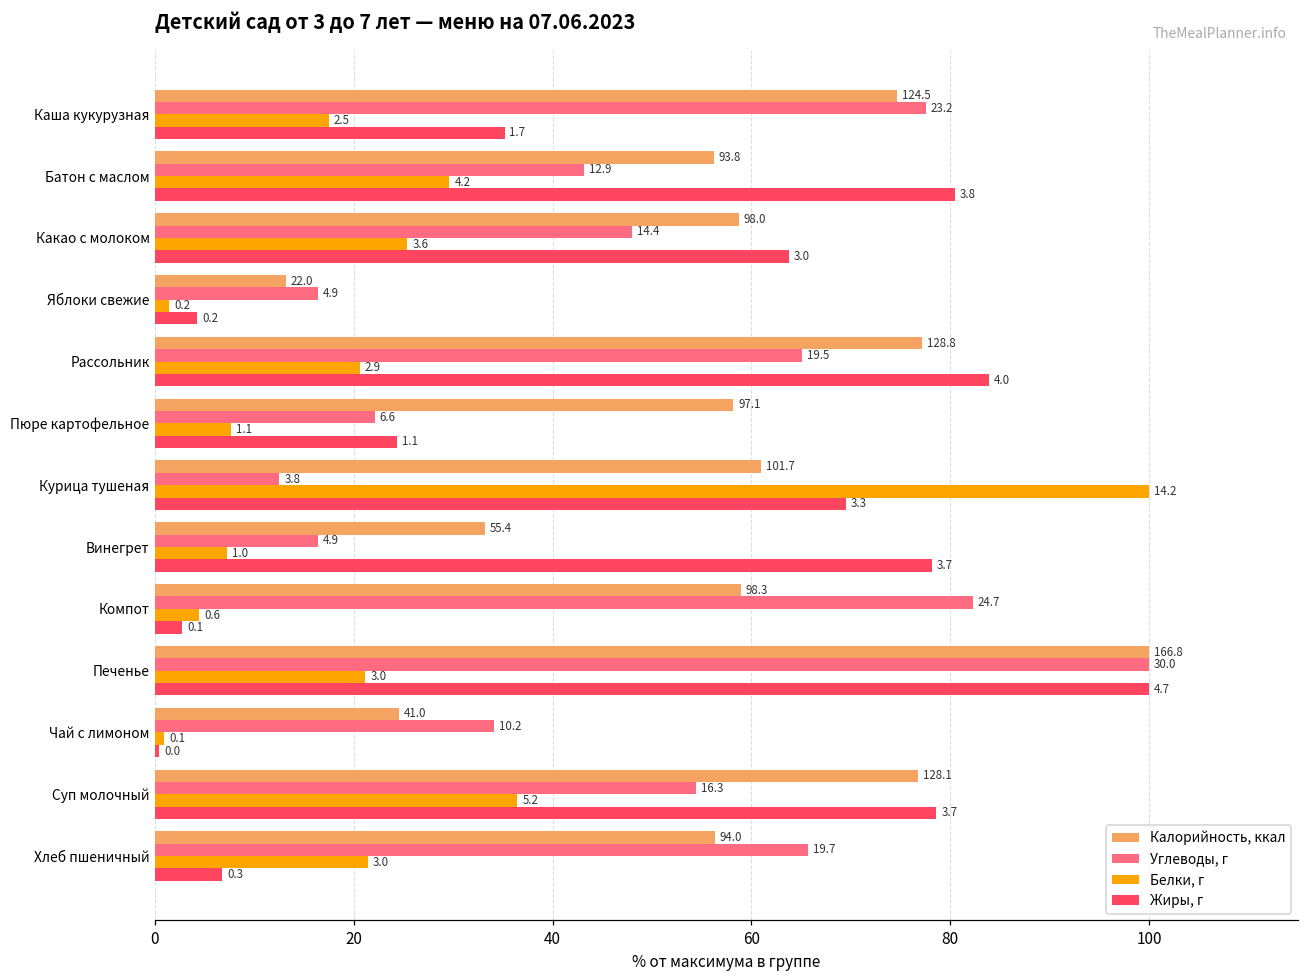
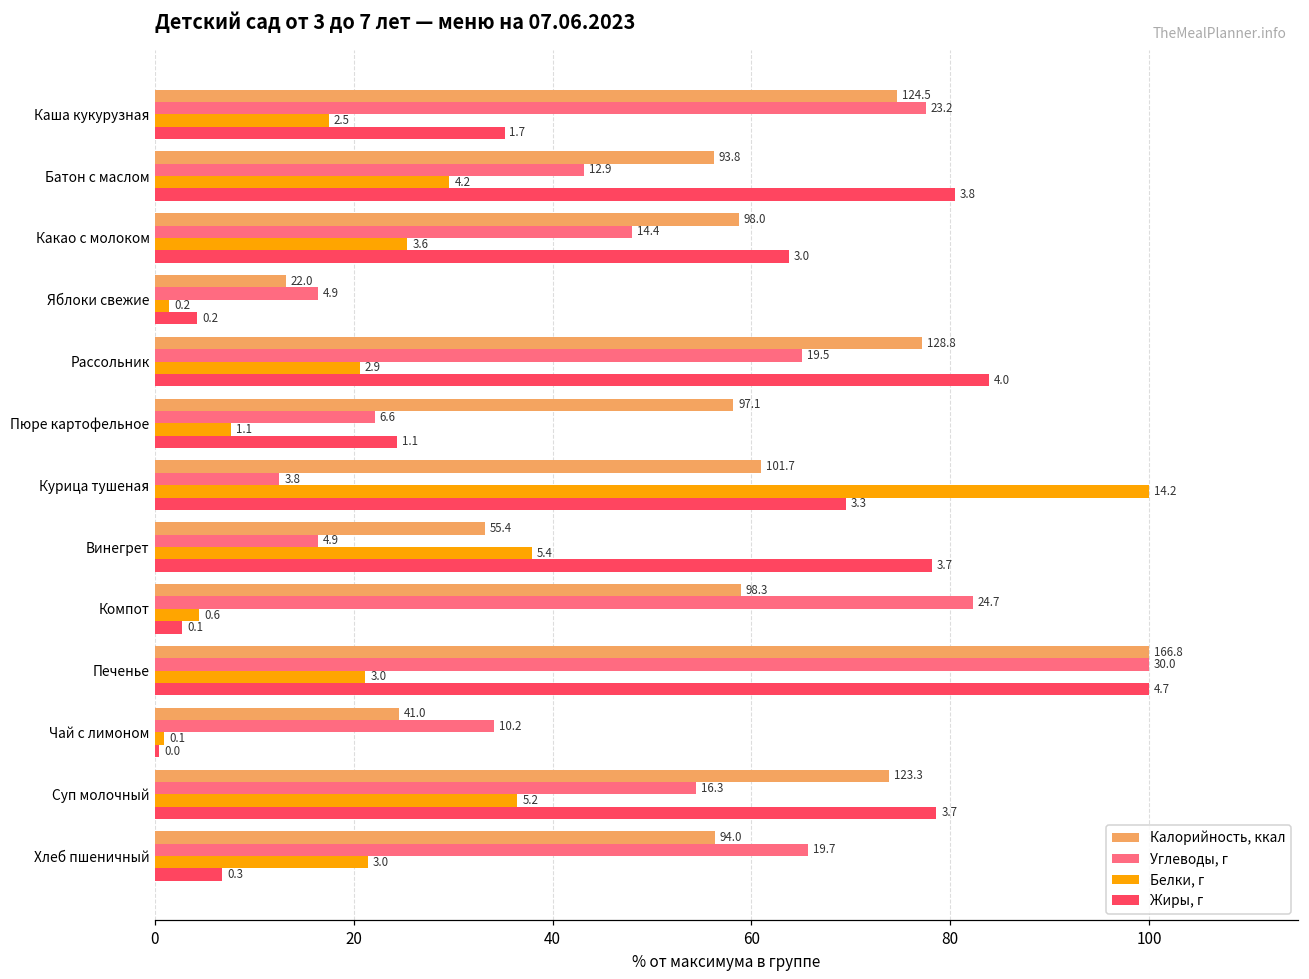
Белки, г, Винегрет: 1.0 -> 5.4
Калорийность, ккал, Суп молочный: 128.1 -> 123.3
